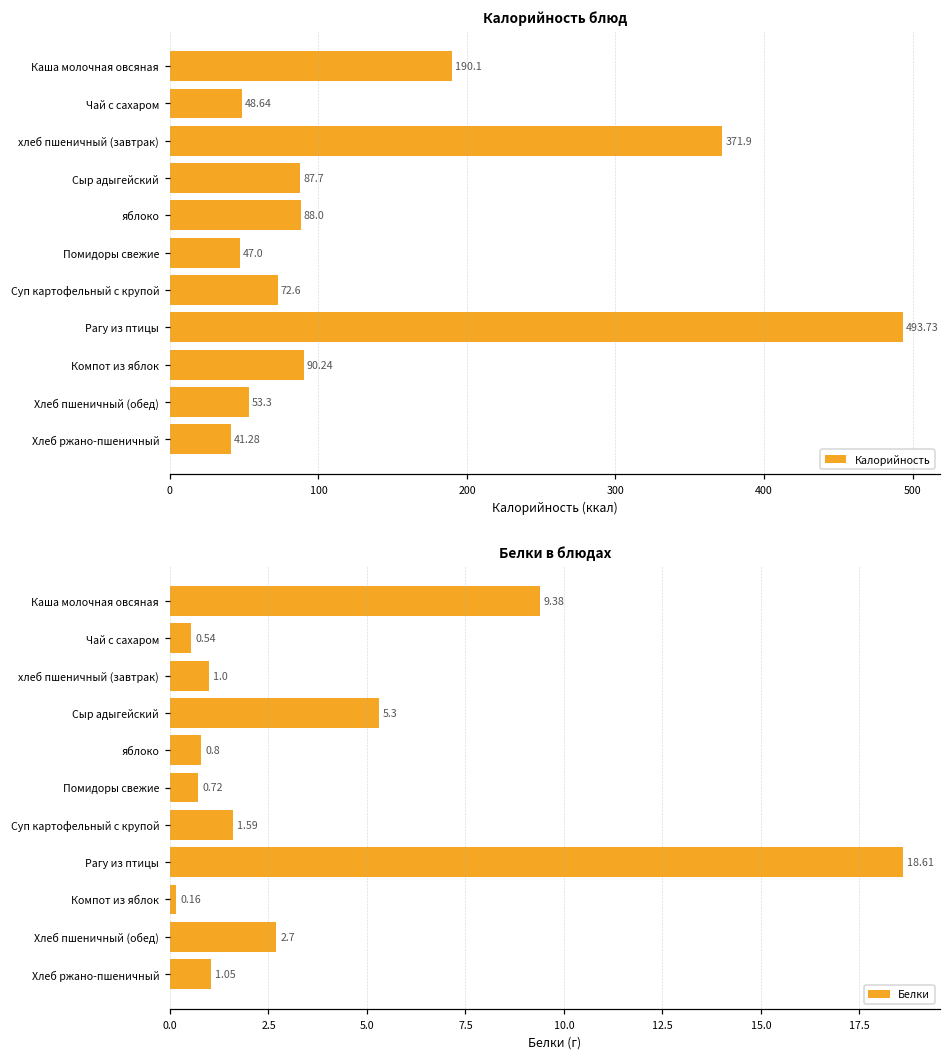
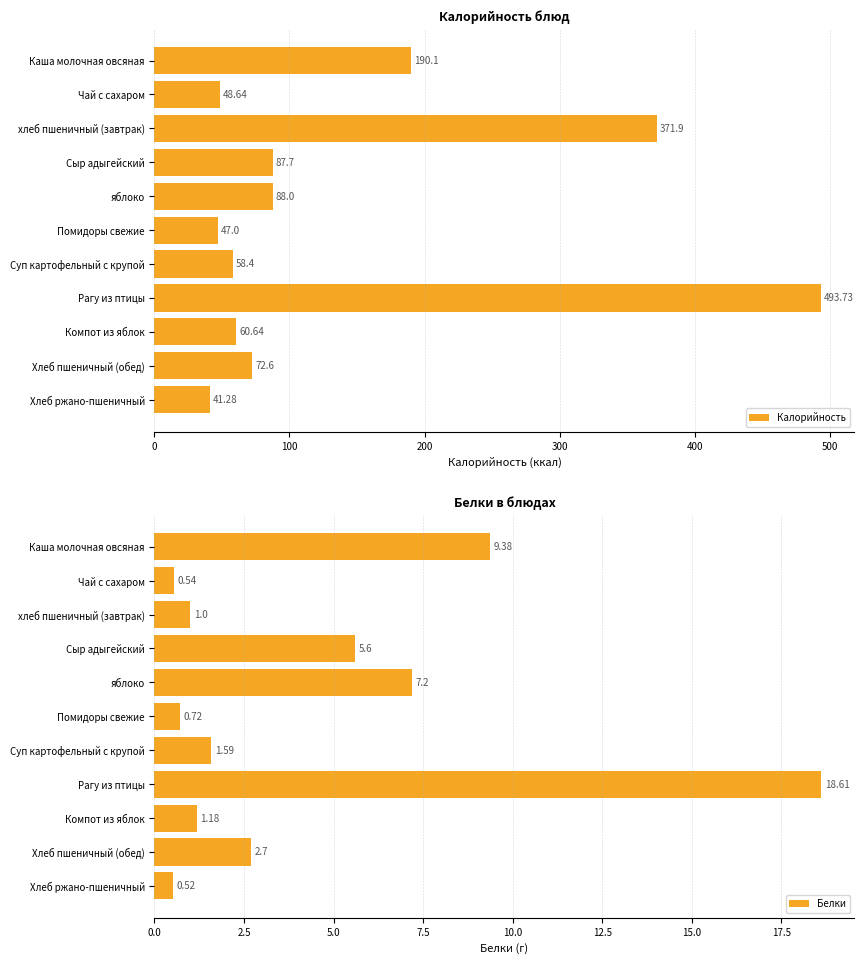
Калорийность блюд, Суп картофельный с крупой: 72.6 -> 58.4
Калорийность блюд, Компот из яблок: 90.24 -> 60.64
Калорийность блюд, Хлеб пшеничный (обед): 53.3 -> 72.6
Белки в блюдах, Сыр адыгейский: 5.3 -> 5.6
Белки в блюдах, яблоко: 0.8 -> 7.2
Белки в блюдах, Компот из яблок: 0.16 -> 1.18
Белки в блюдах, Хлеб ржано-пшеничный: 1.05 -> 0.52
